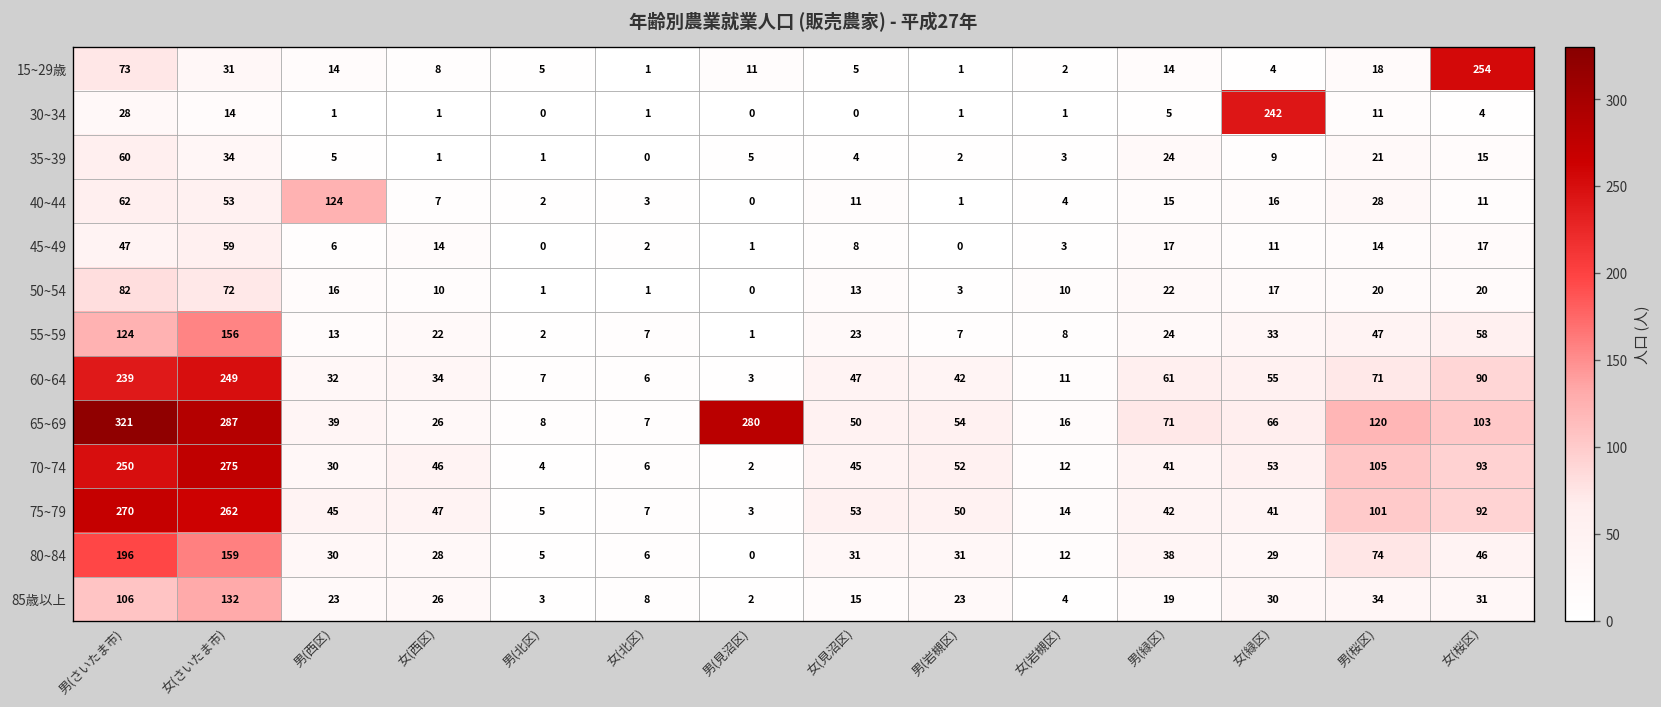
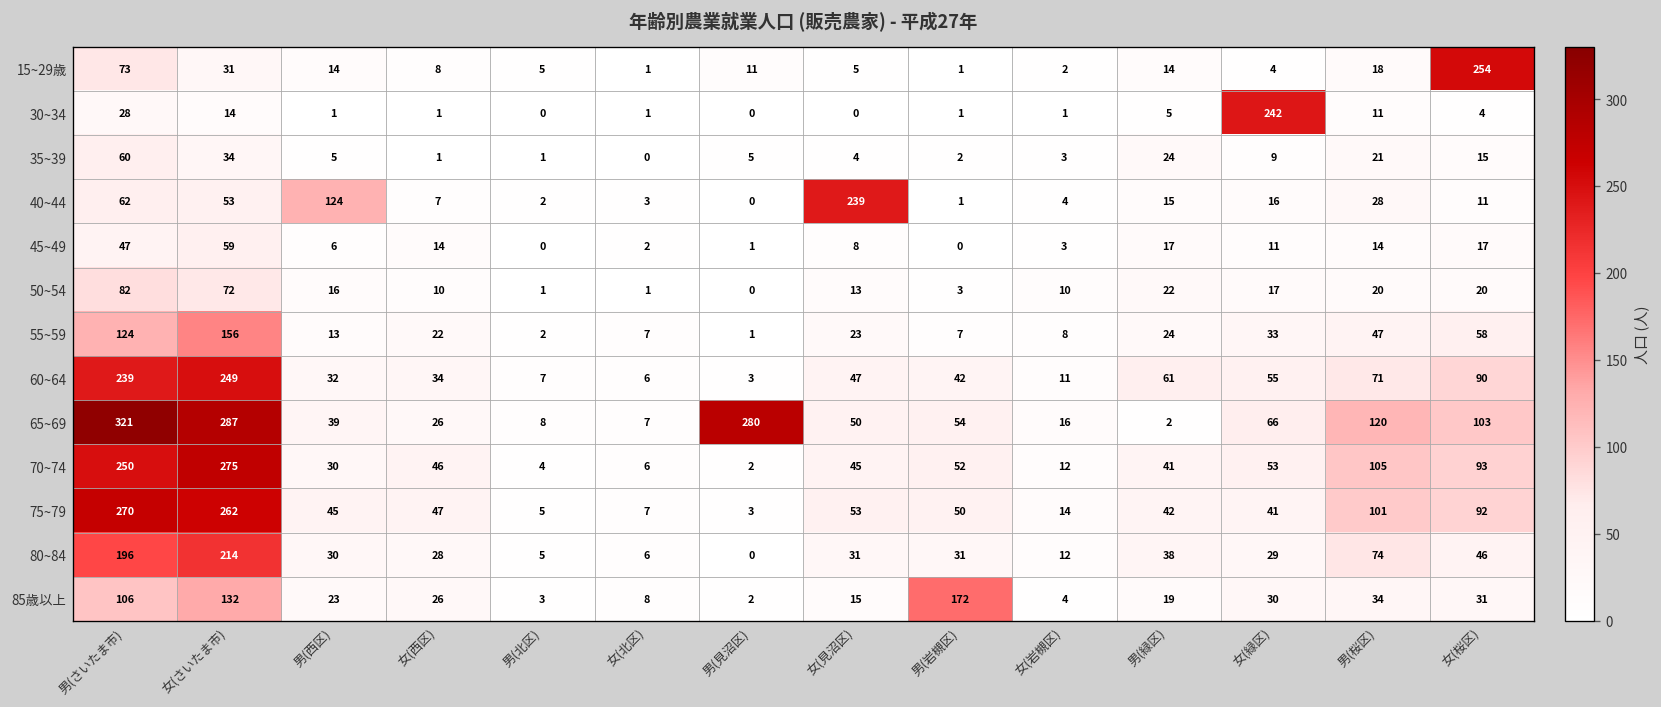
40~44, 女(見沼区): 11 -> 239
65~69, 男(緑区): 71 -> 2
80~84, 女(さいたま市): 159 -> 214
85歳以上, 男(岩槻区): 23 -> 172
